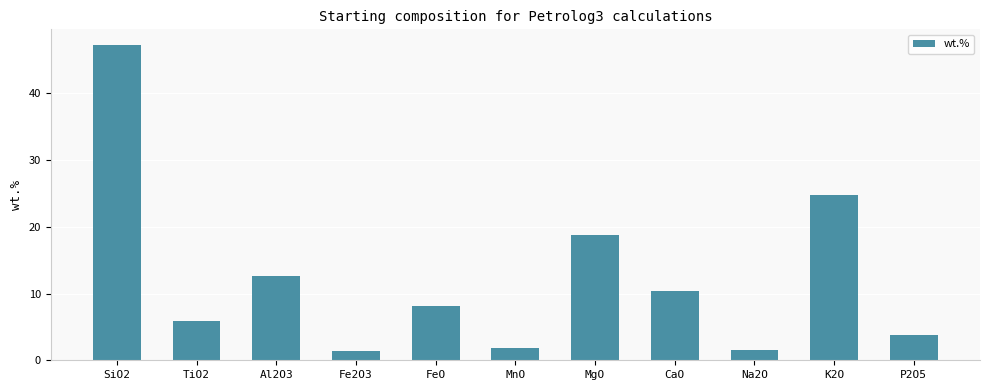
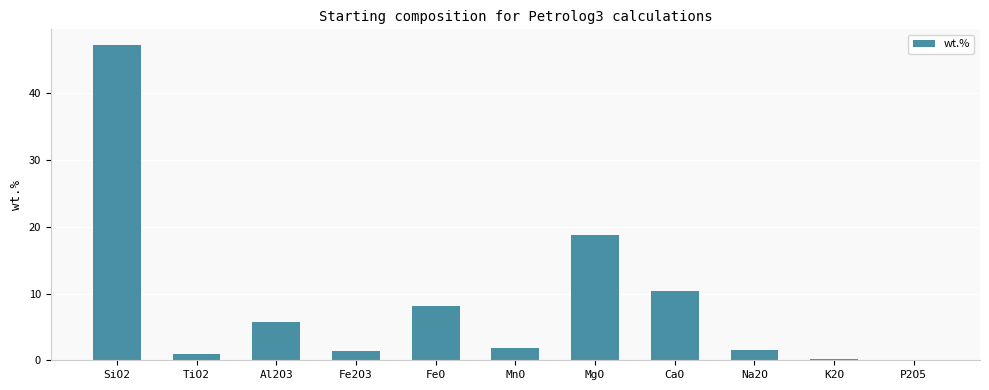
TiO2: 6 -> 1
Al2O3: 13 -> 6
K2O: 25 -> 0
P2O5: 4 -> 0
